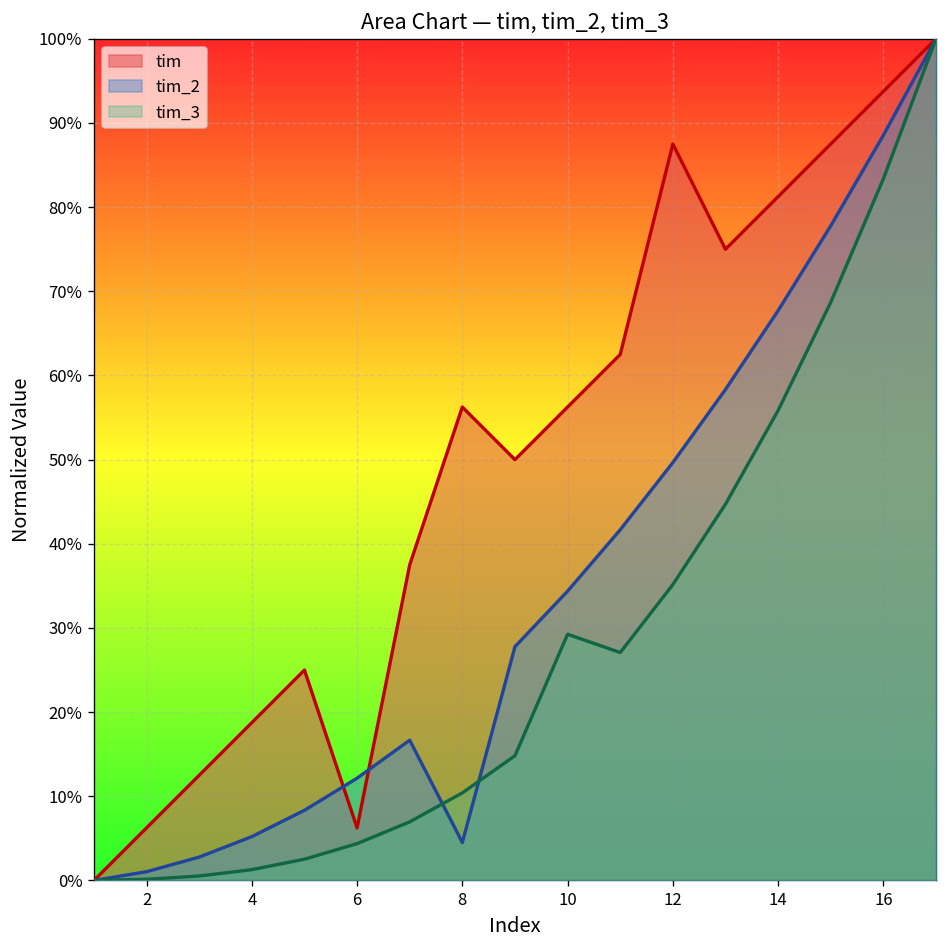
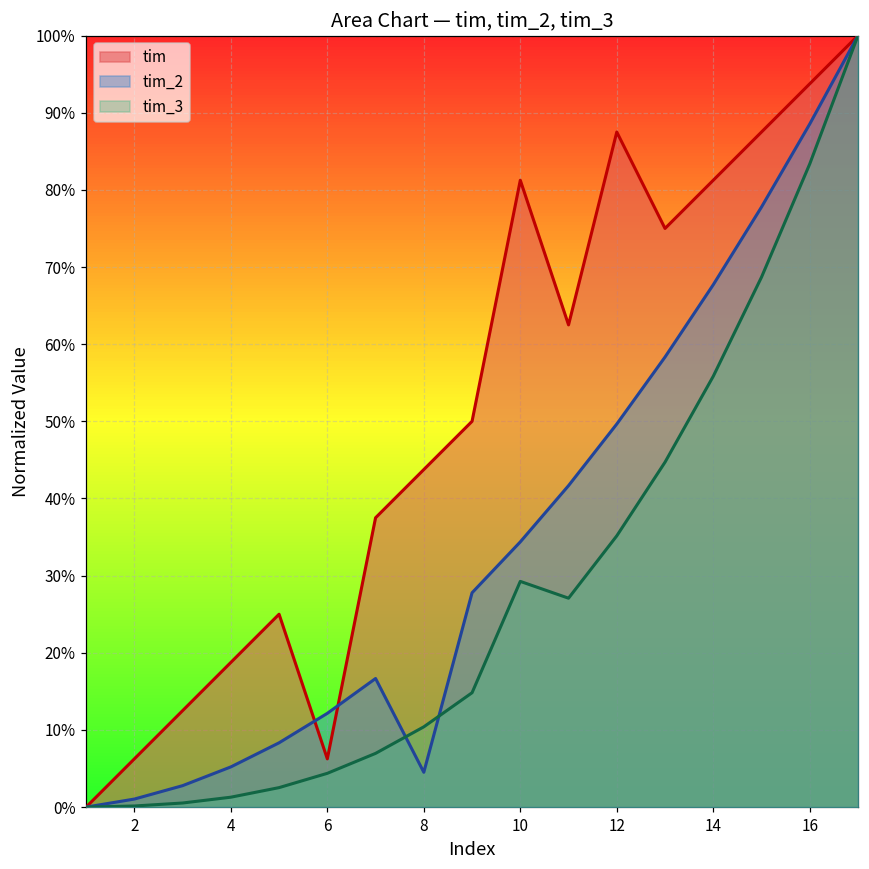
tim, 8: 56% -> 44%
tim, 10: 56% -> 81%
